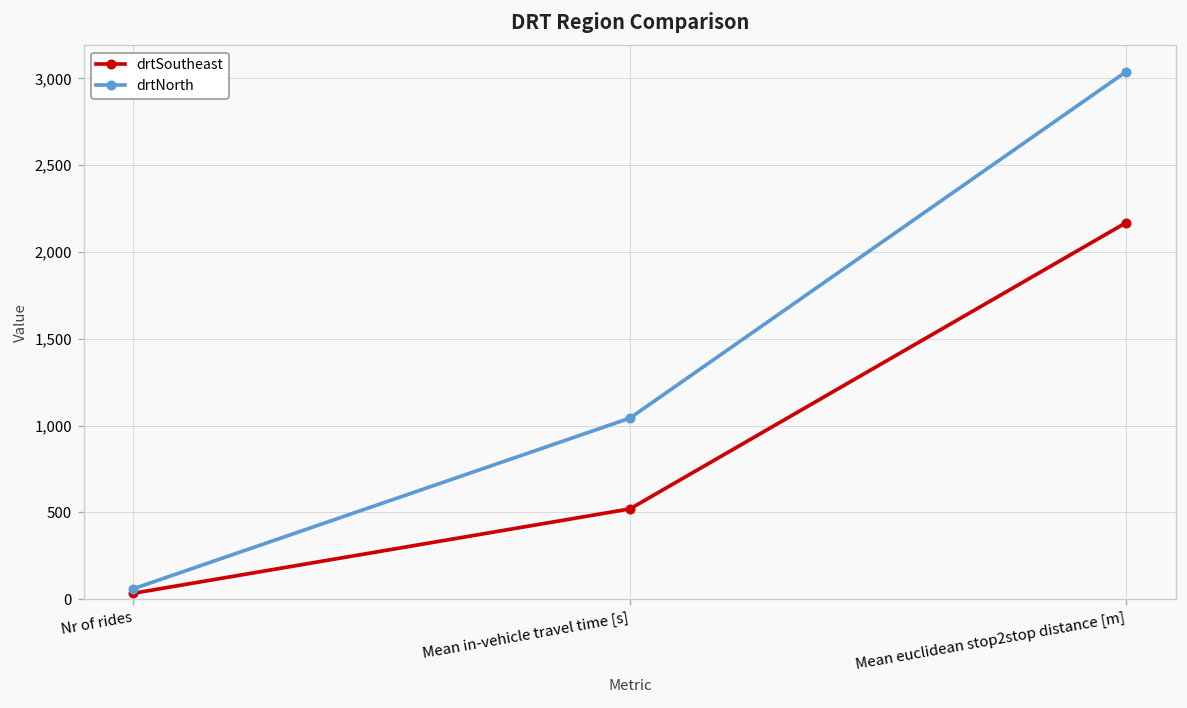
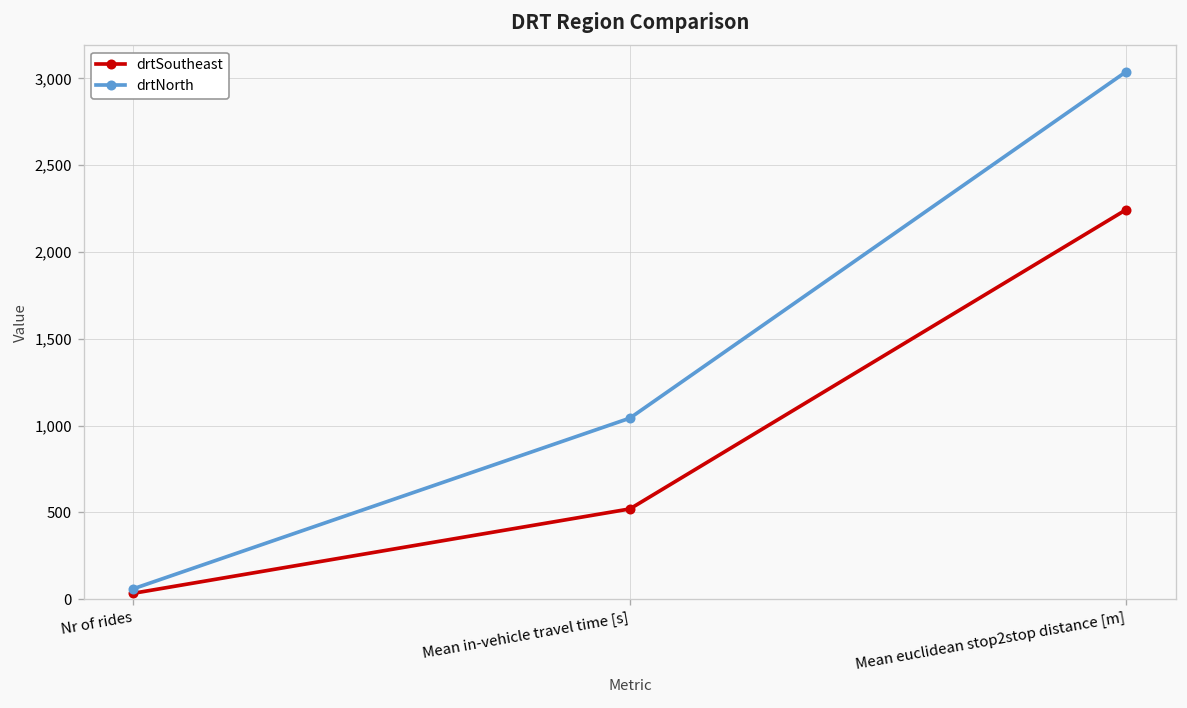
drtSoutheast, Mean euclidean stop2stop distance [m]: 2,170 -> 2,250
